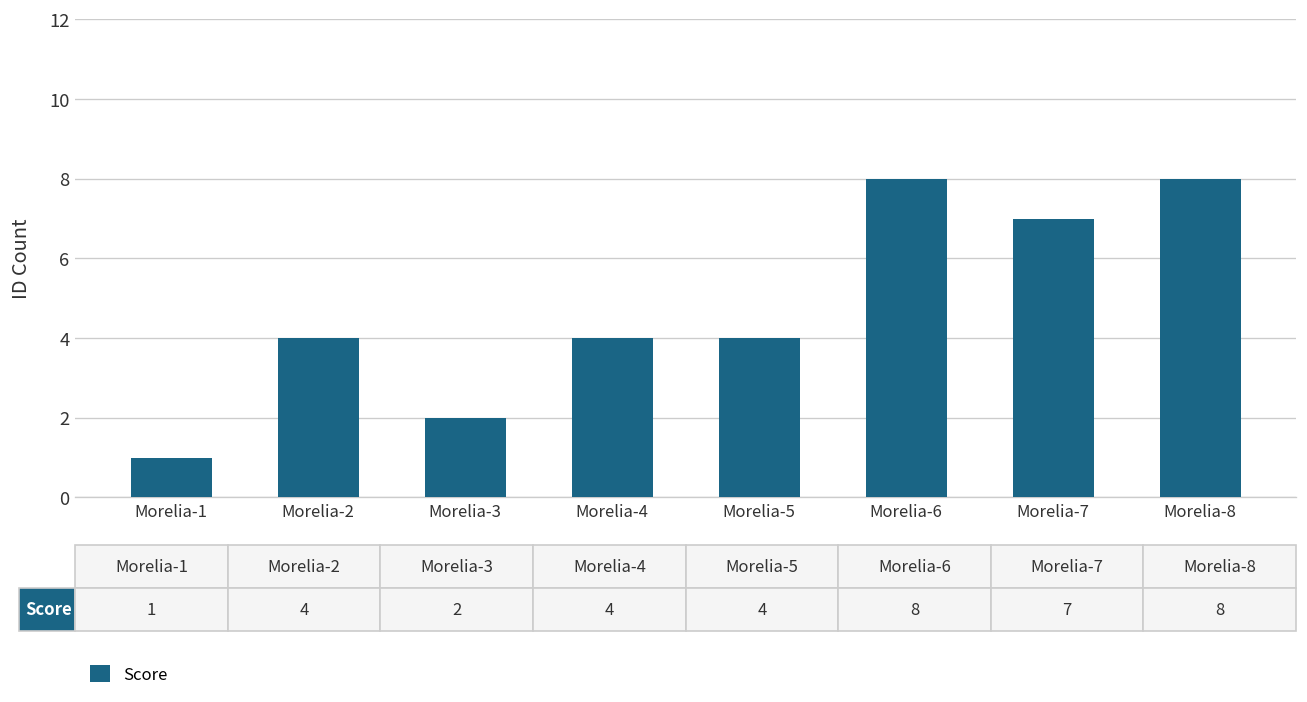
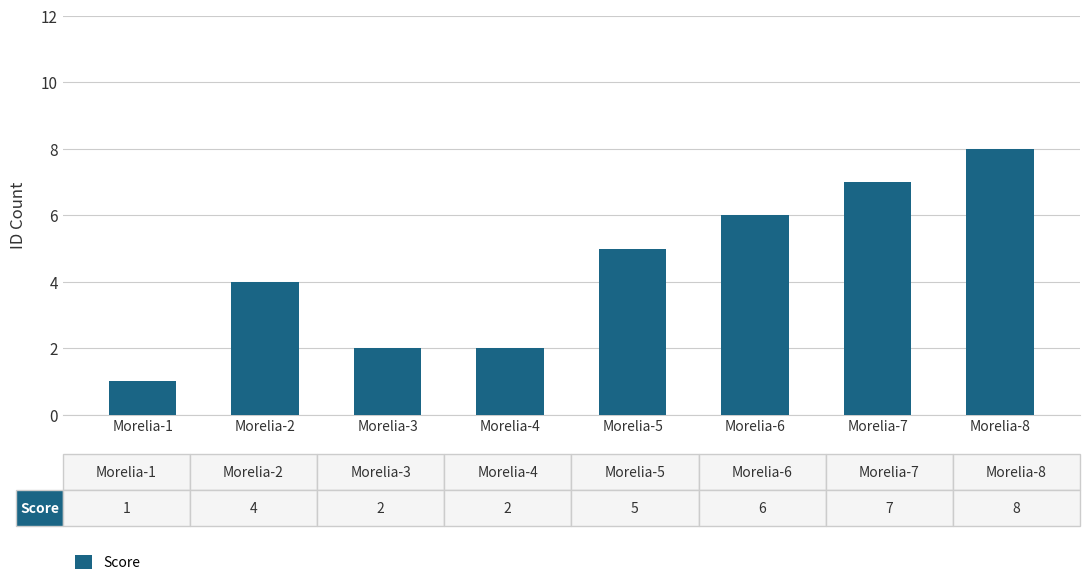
Morelia-4: 4 -> 2
Morelia-5: 4 -> 5
Morelia-6: 8 -> 6
